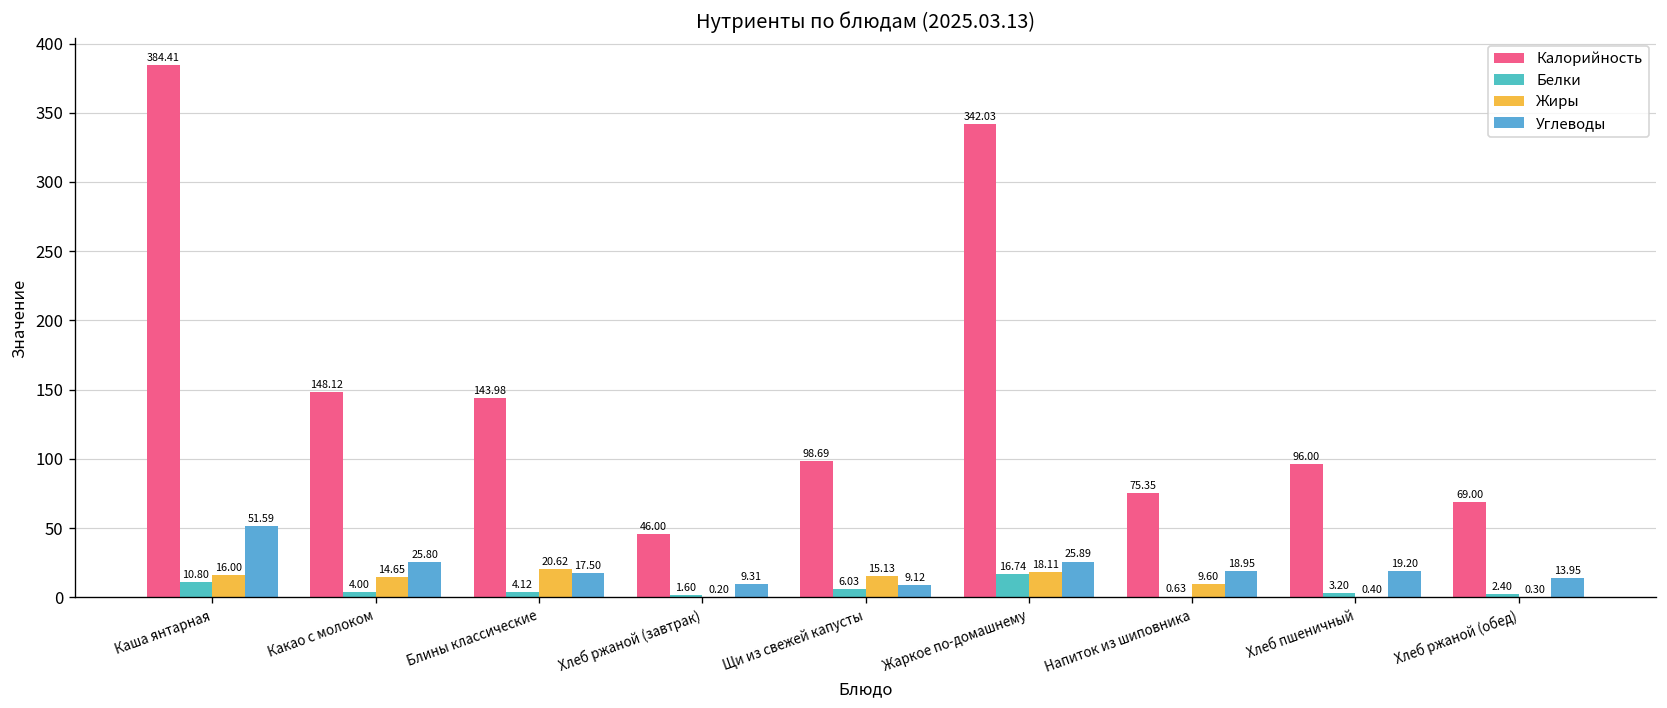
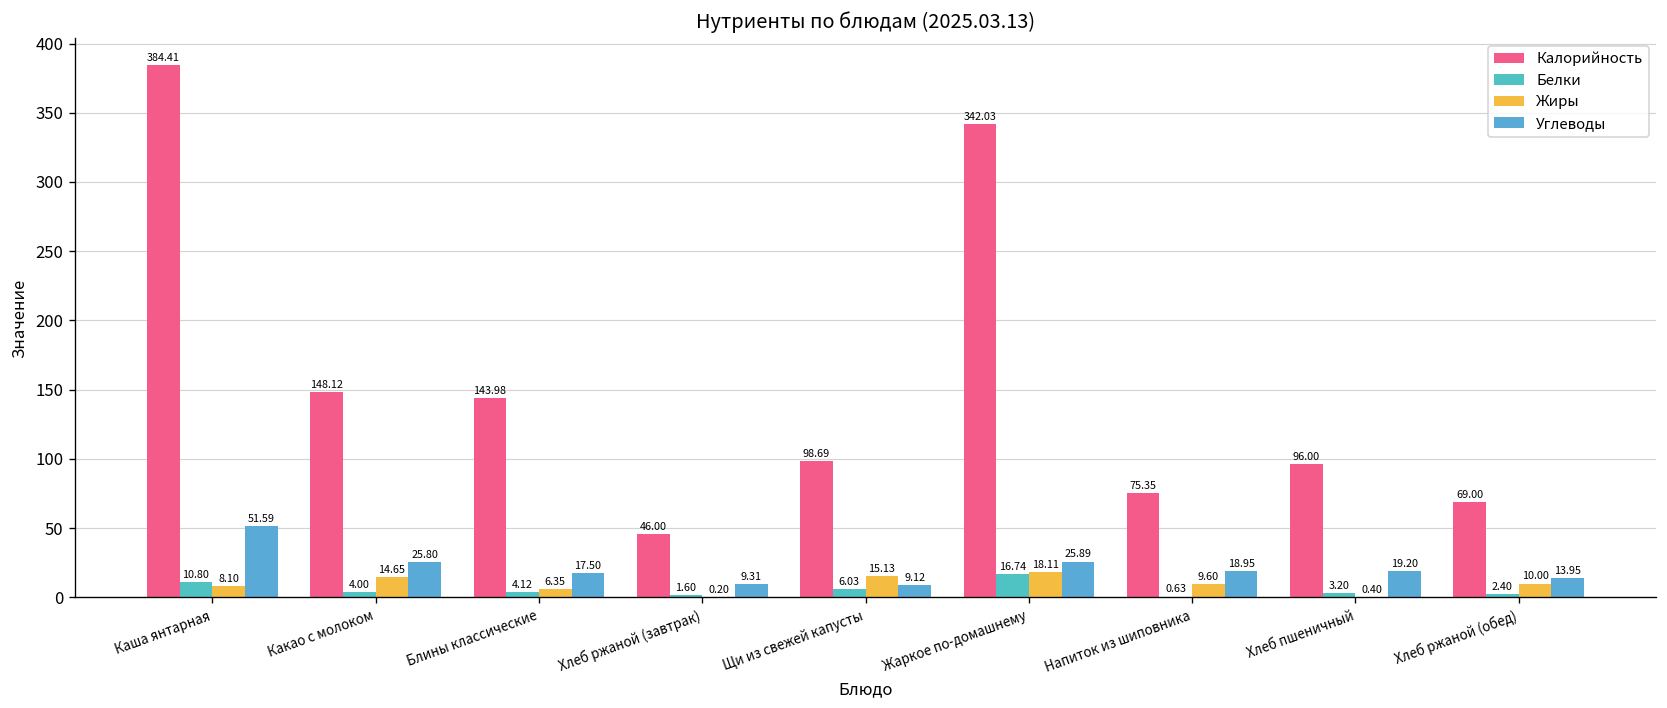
Жиры, Каша янтарная: 16.00 -> 8.10
Жиры, Блины классические: 20.62 -> 6.35
Жиры, Хлеб ржаной (обед): 0.30 -> 10.00
